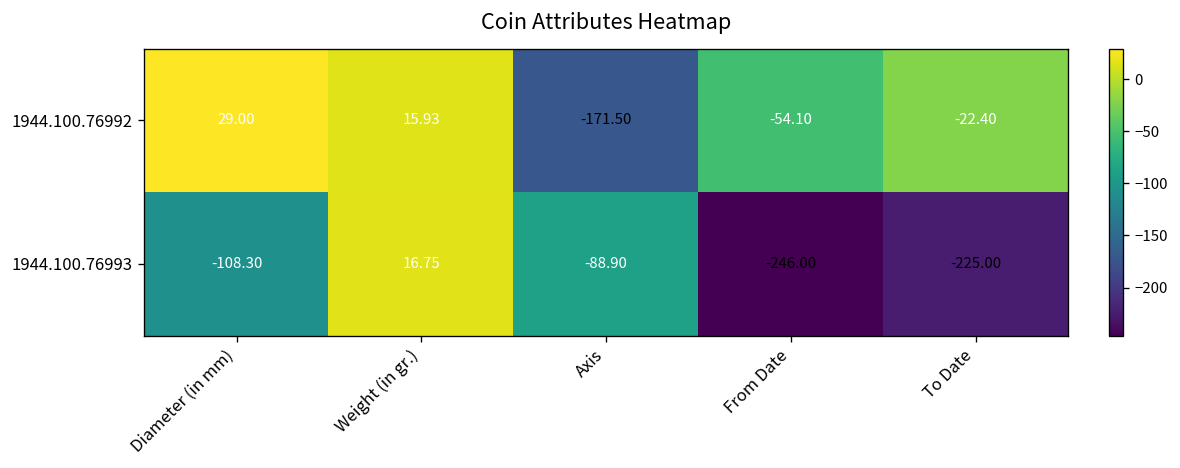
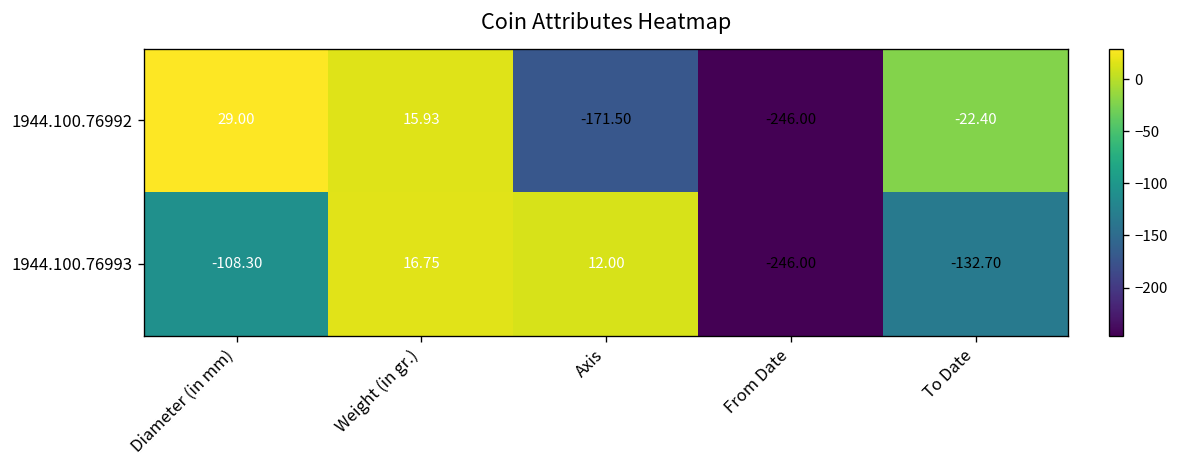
1944.100.76992, From Date: -54.10 -> -246.00
1944.100.76993, Axis: -88.90 -> 12.00
1944.100.76993, To Date: -225.00 -> -132.70
